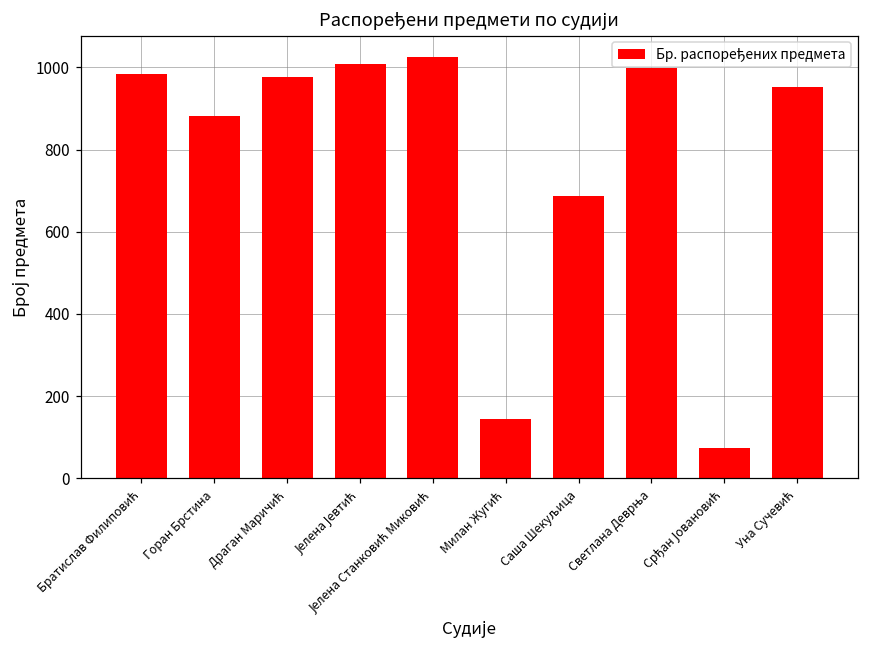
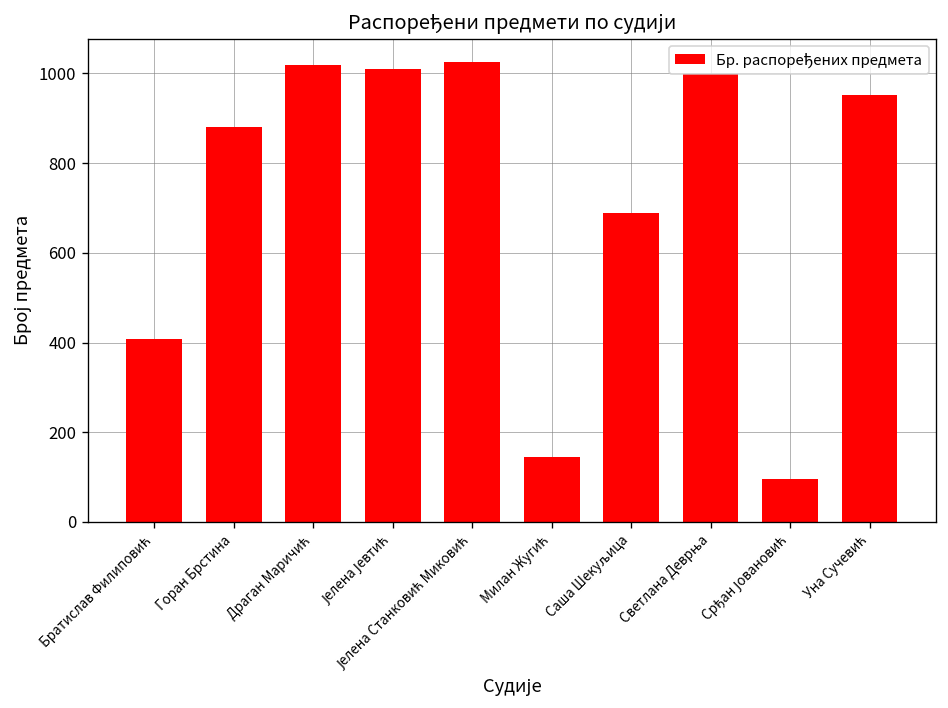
Братислав Филиповић: 980 -> 410
Драган Маричић: 980 -> 1020
Срђан Јовановић: 70 -> 100
